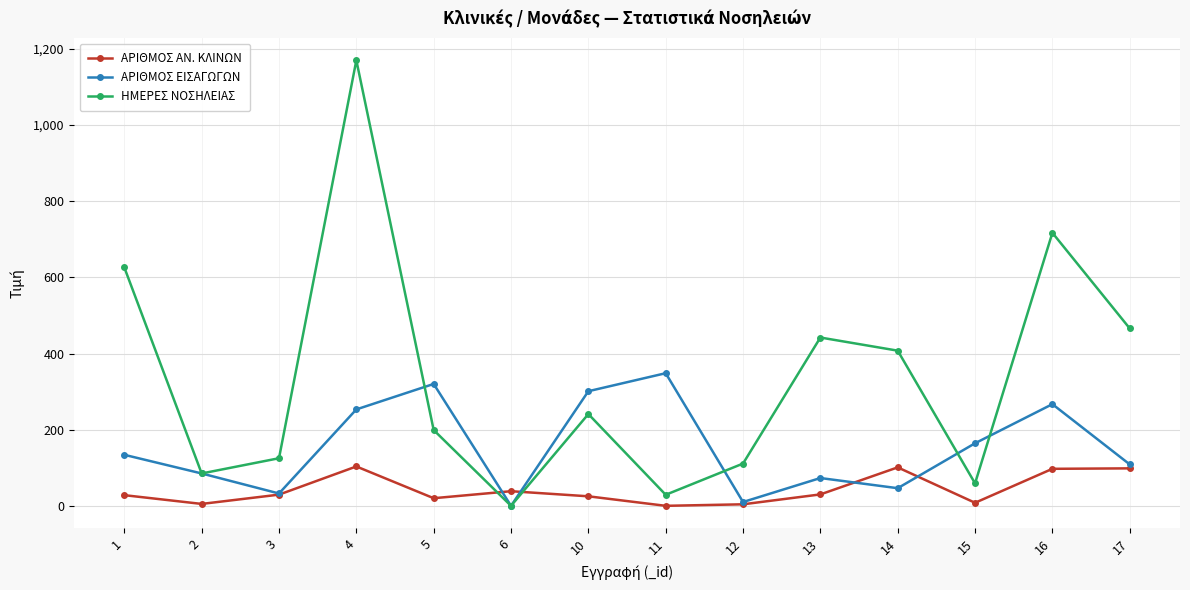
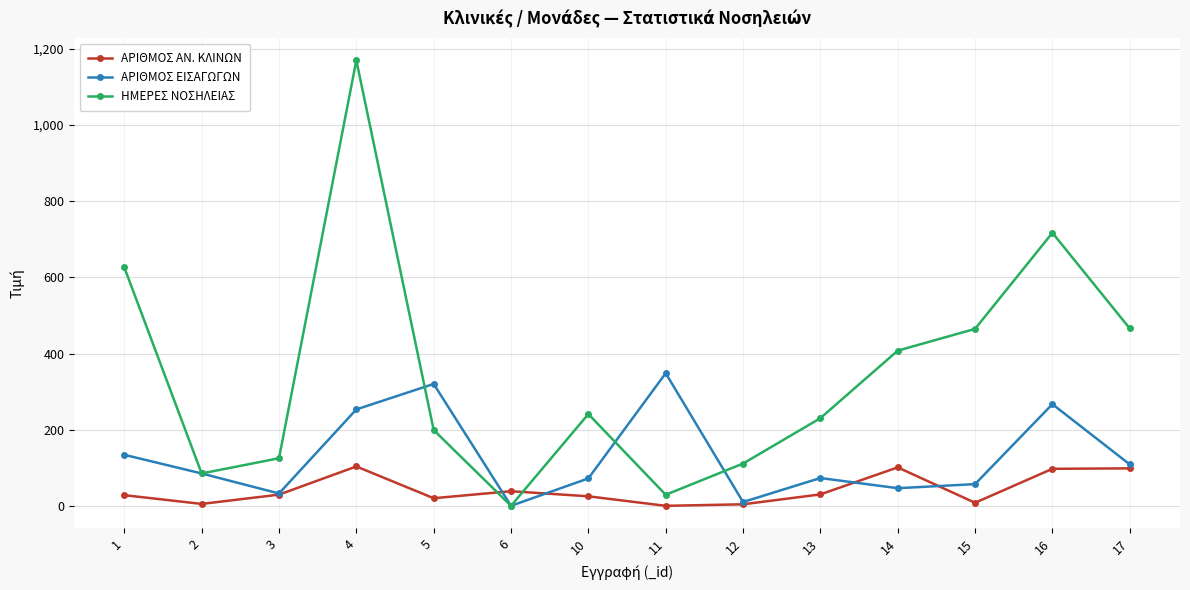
ΑΡΙΘΜΟΣ ΕΙΣΑΓΩΓΩΝ, 10: 300 -> 70
ΗΜΕΡΕΣ ΝΟΣΗΛΕΙΑΣ, 13: 440 -> 230
ΑΡΙΘΜΟΣ ΕΙΣΑΓΩΓΩΝ, 15: 160 -> 60
ΗΜΕΡΕΣ ΝΟΣΗΛΕΙΑΣ, 15: 60 -> 460
